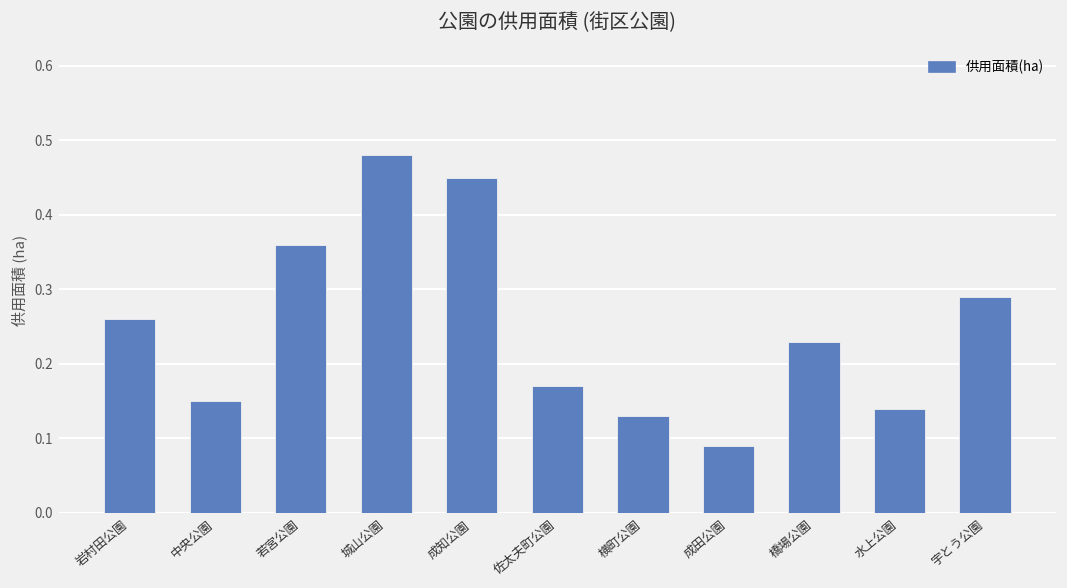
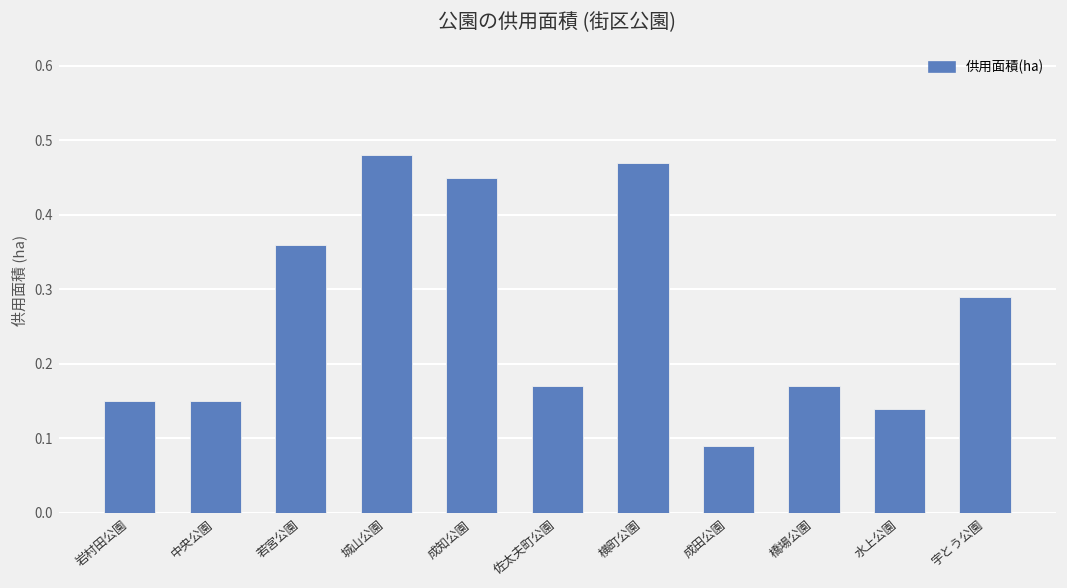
岩村田公園: 0.26 -> 0.15
横町公園: 0.13 -> 0.47
橋場公園: 0.23 -> 0.17
